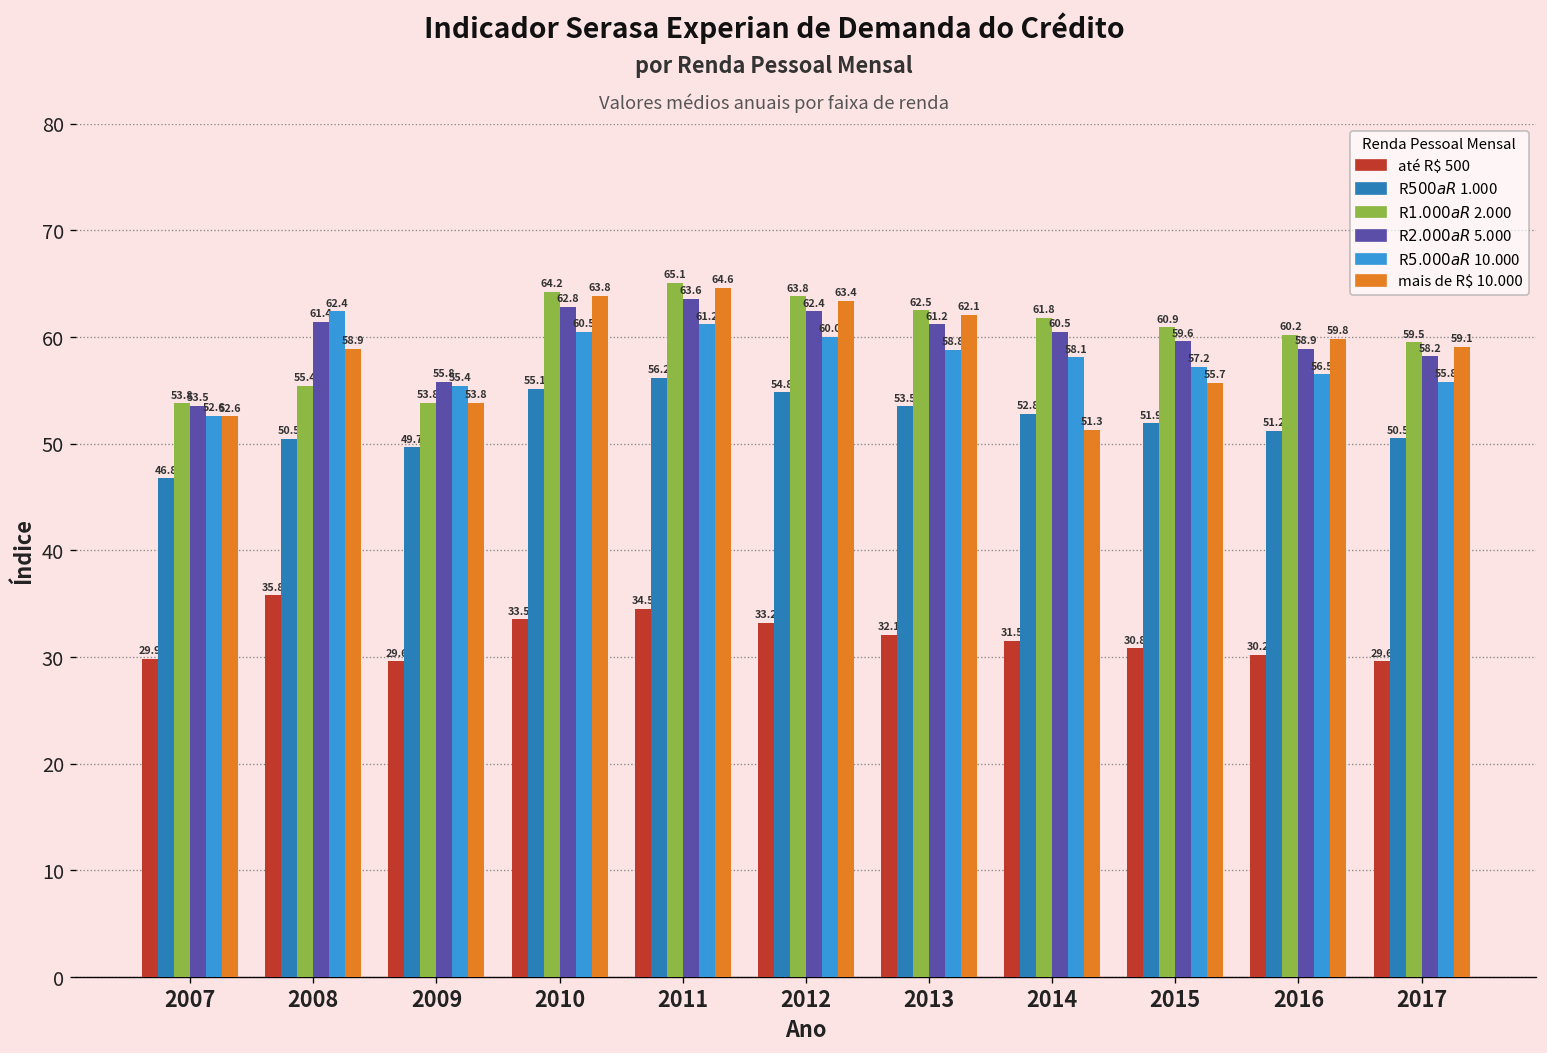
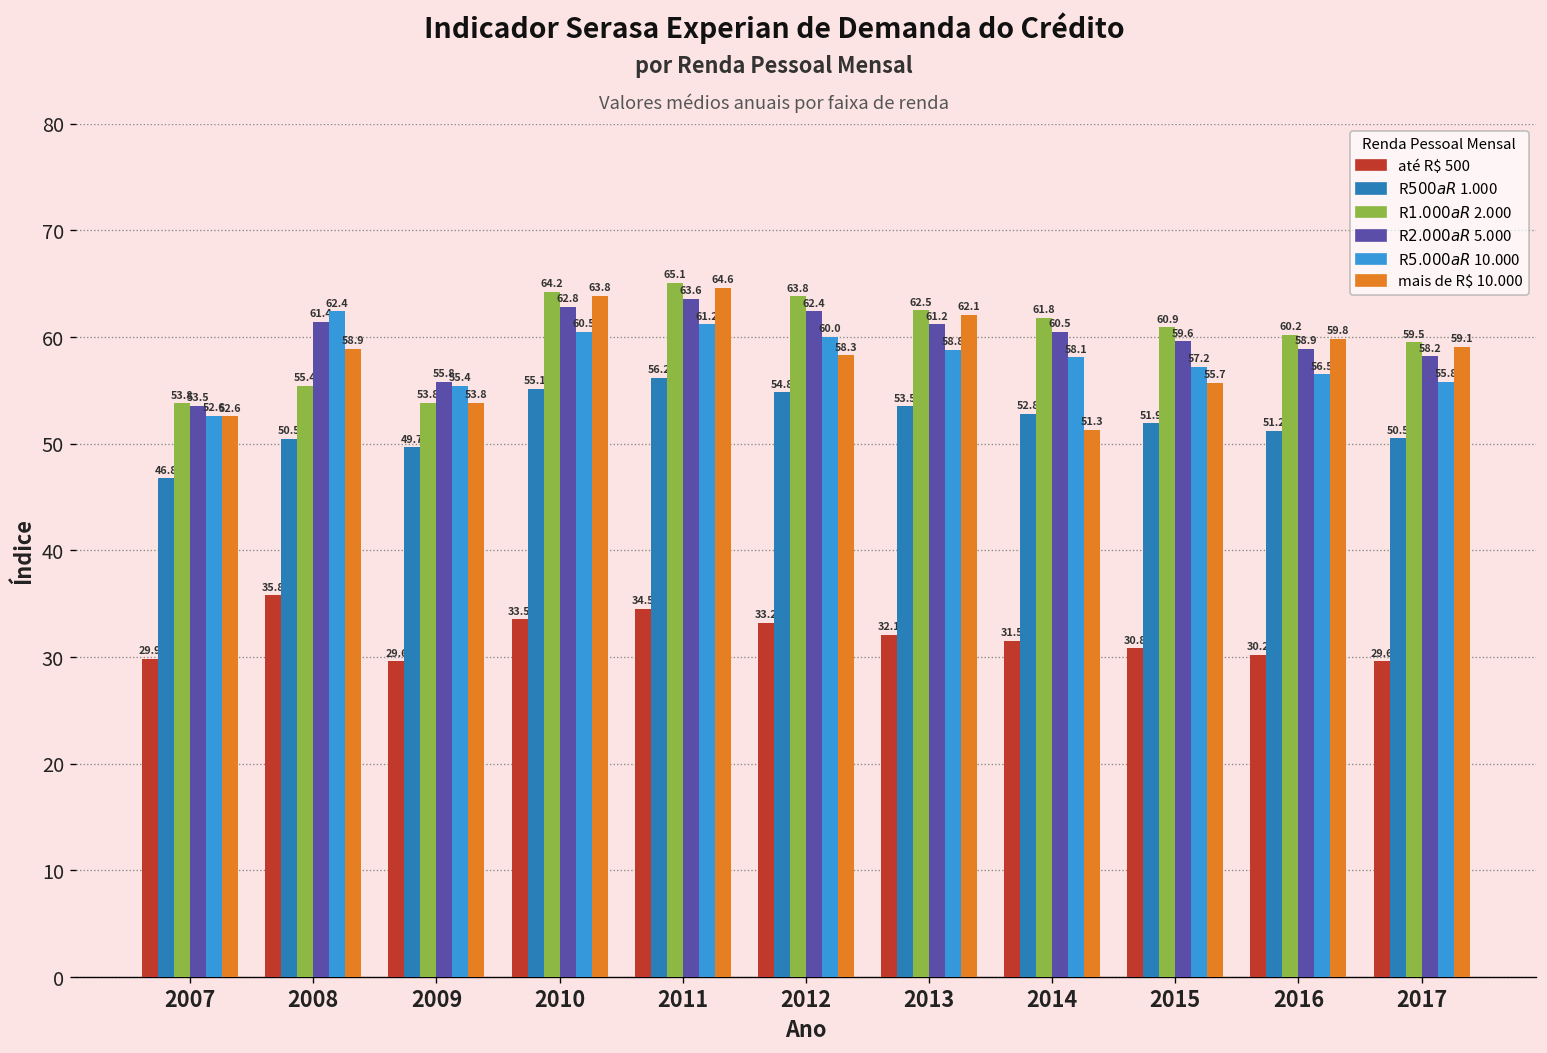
mais de R$ 10.000, 2012: 63.4 -> 58.3
